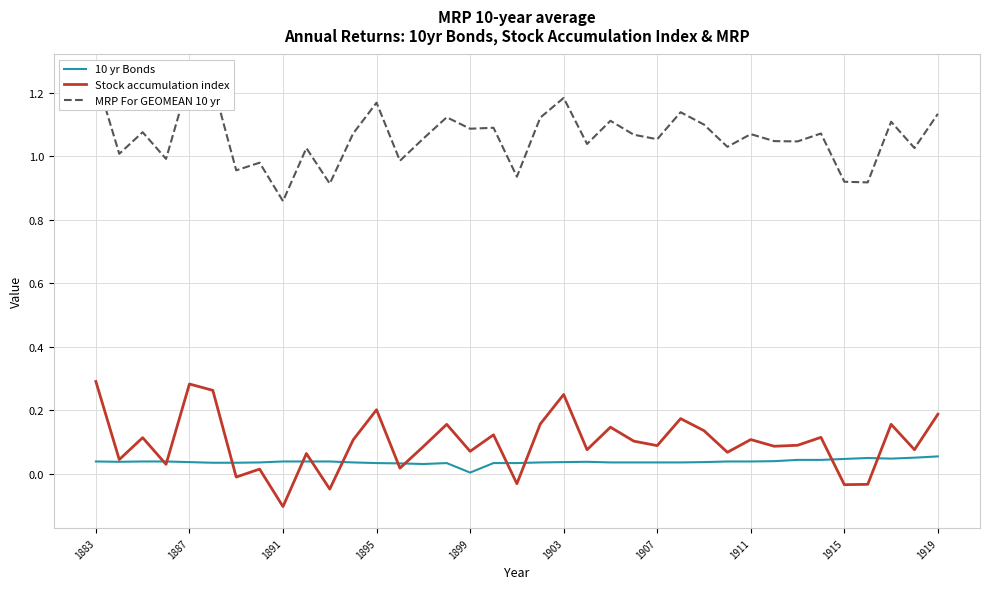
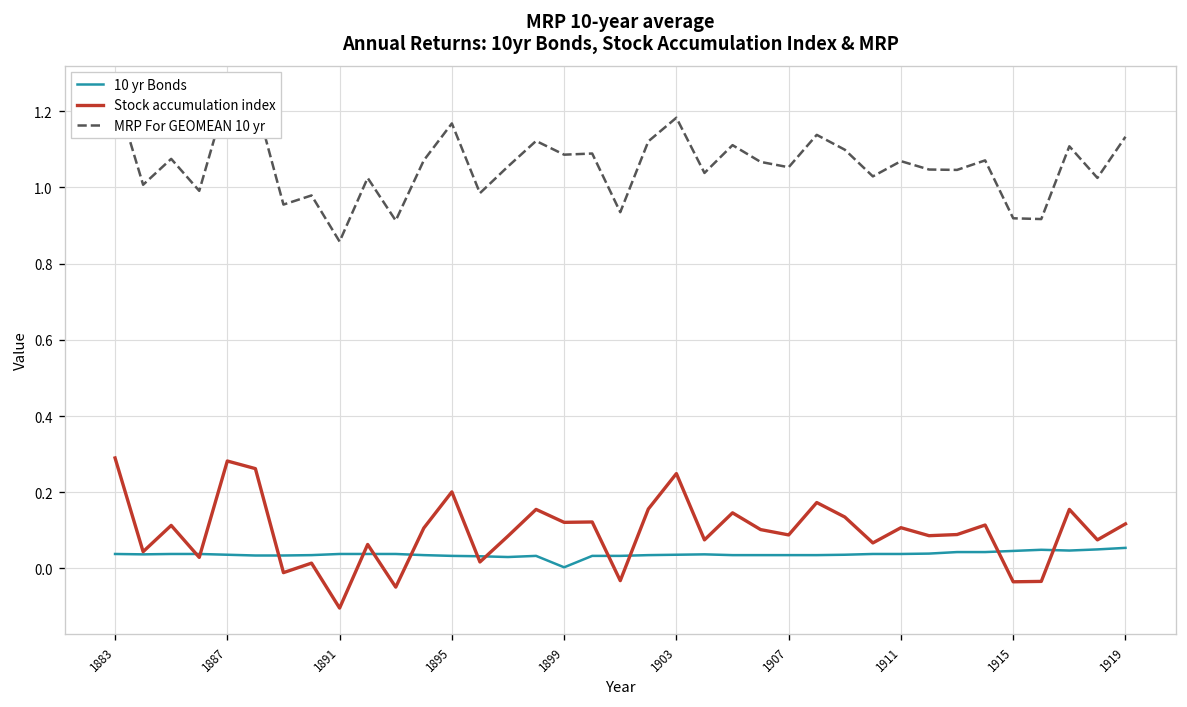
Stock accumulation index, 1899: 0.07 -> 0.12
Stock accumulation index, 1919: 0.19 -> 0.12
